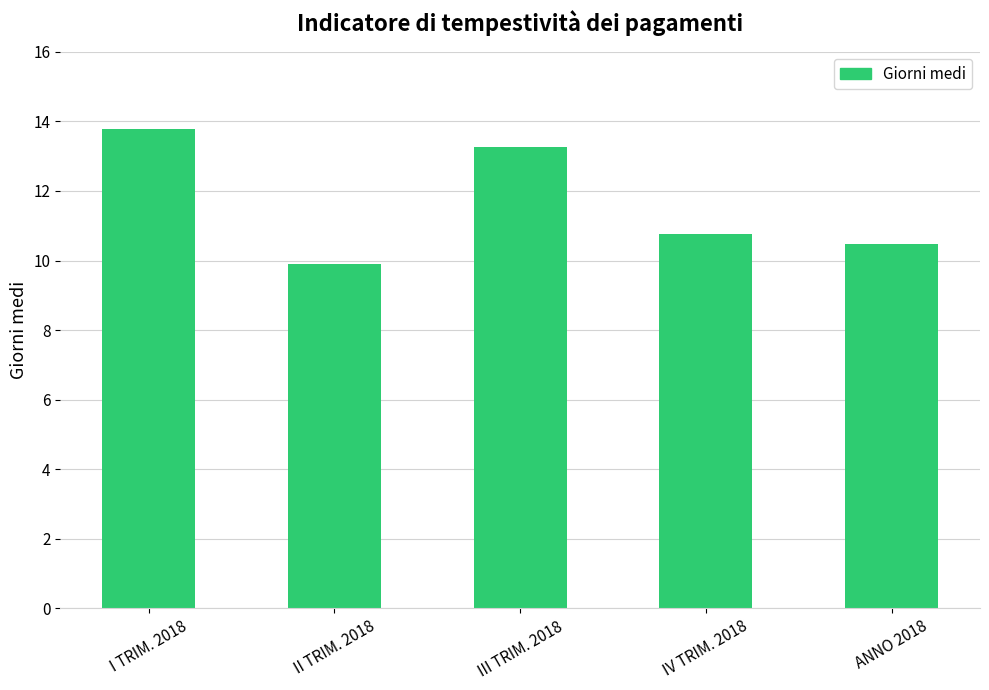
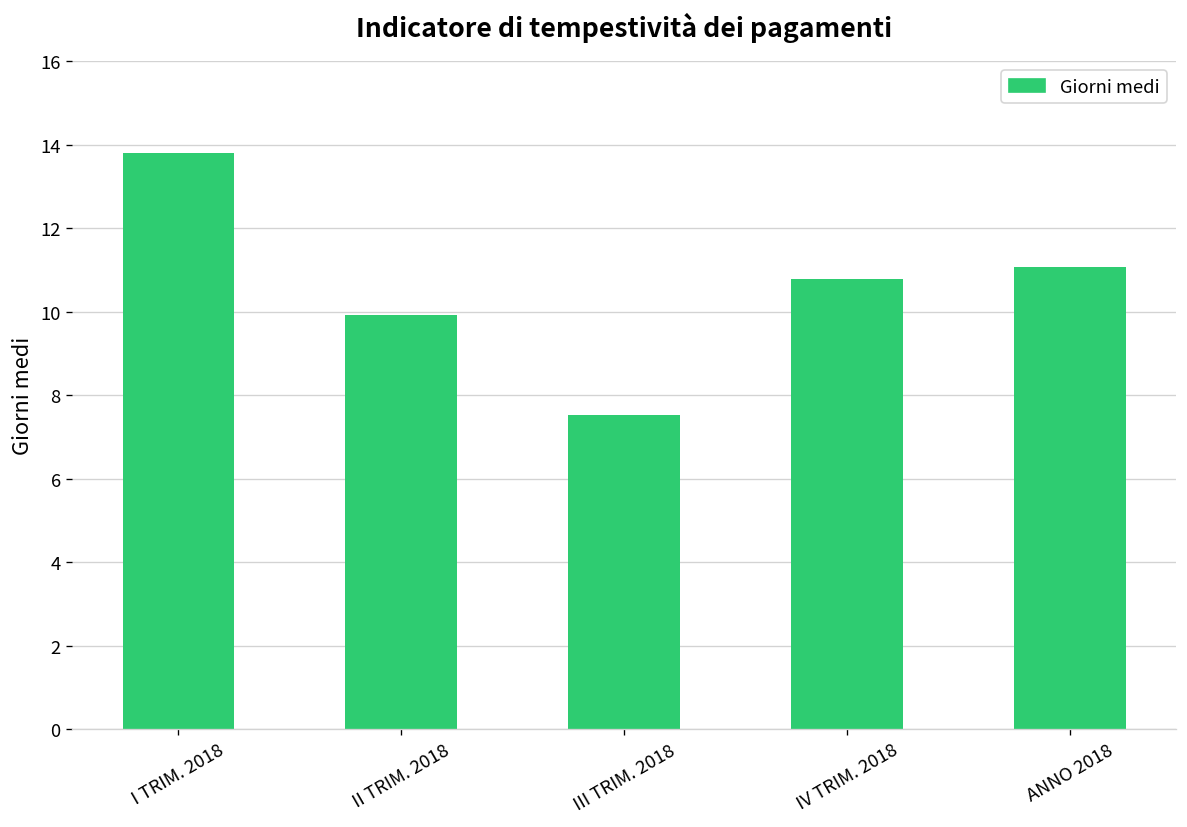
III TRIM. 2018: 13.3 -> 7.5
ANNO 2018: 10.5 -> 11.1
